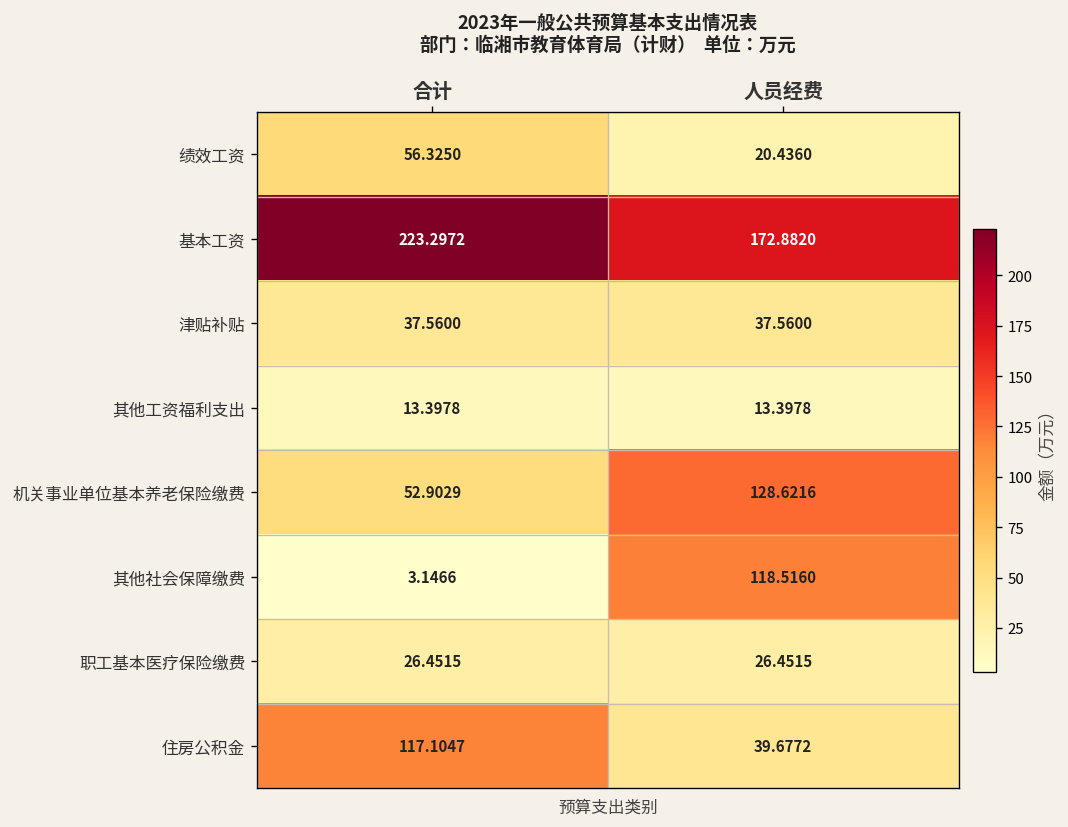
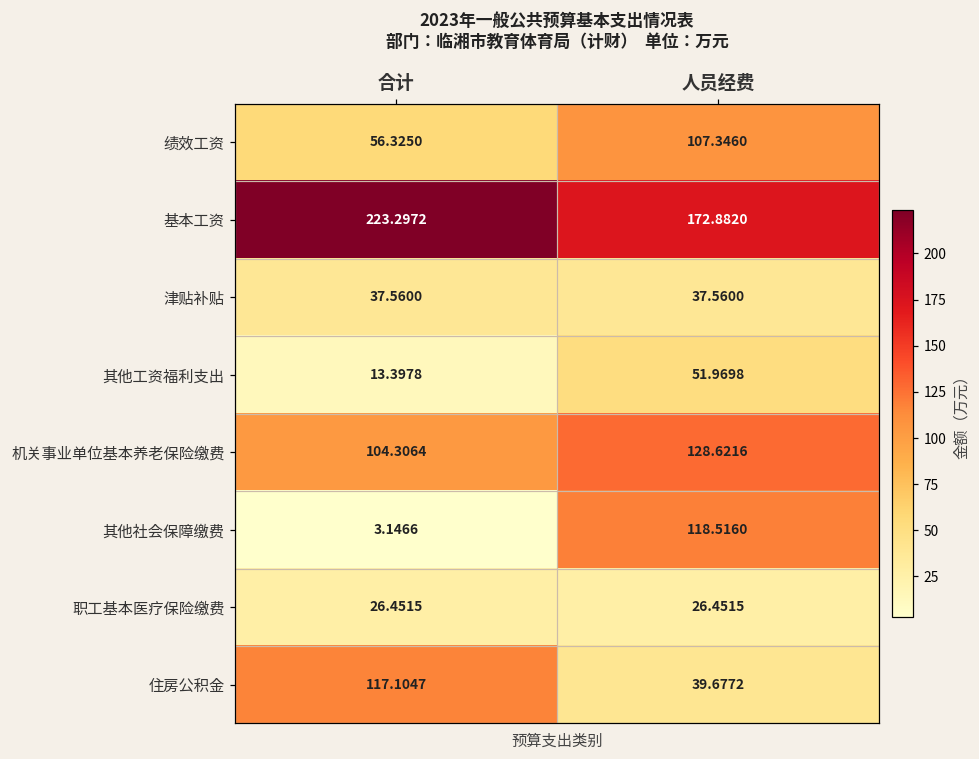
绩效工资, 人员经费: 20.4360 -> 107.3460
其他工资福利支出, 人员经费: 13.3978 -> 51.9698
机关事业单位基本养老保险缴费, 合计: 52.9029 -> 104.3064
